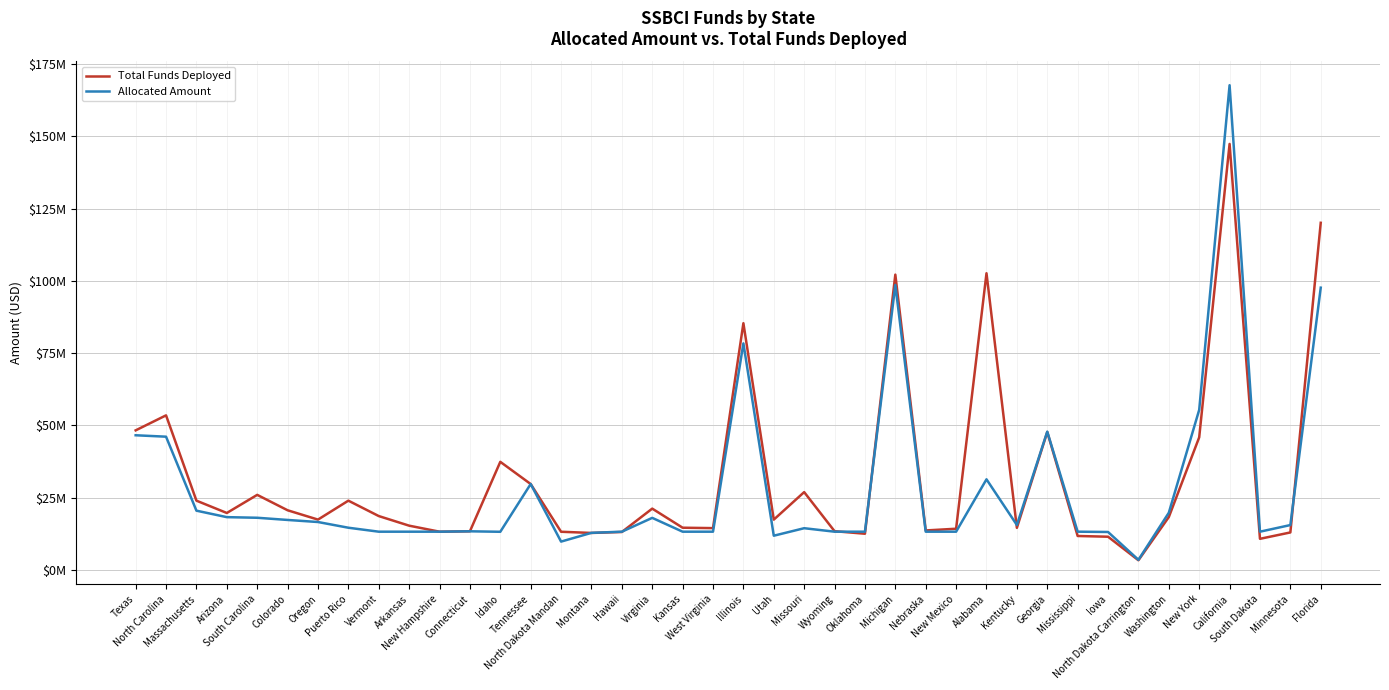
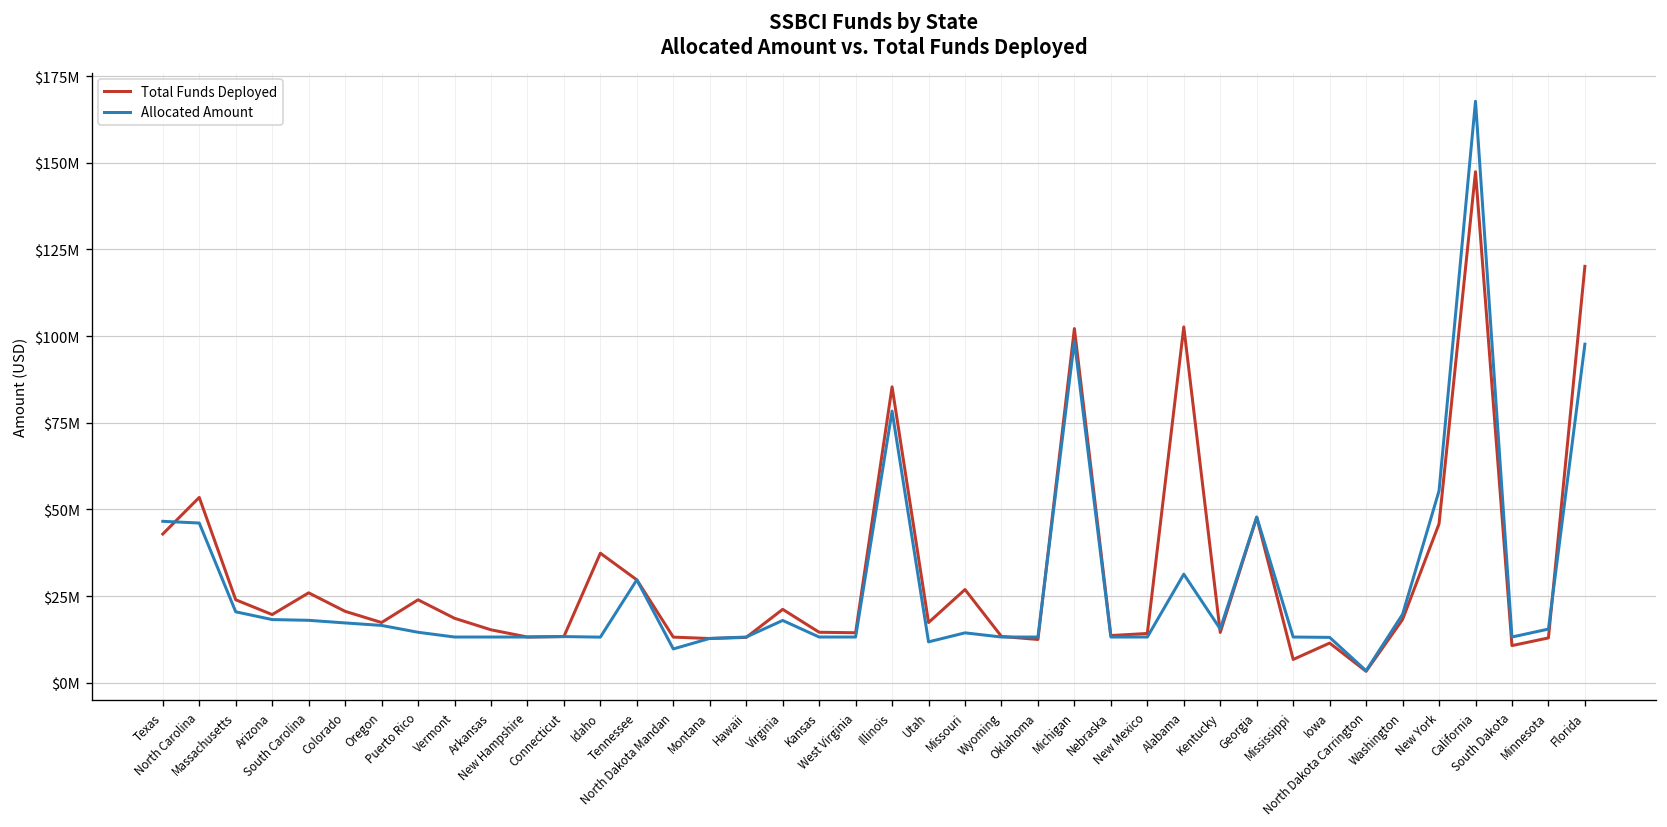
Total Funds Deployed, Texas: $48000000 -> $43000000
Total Funds Deployed, Mississippi: $12000000 -> $7000000
